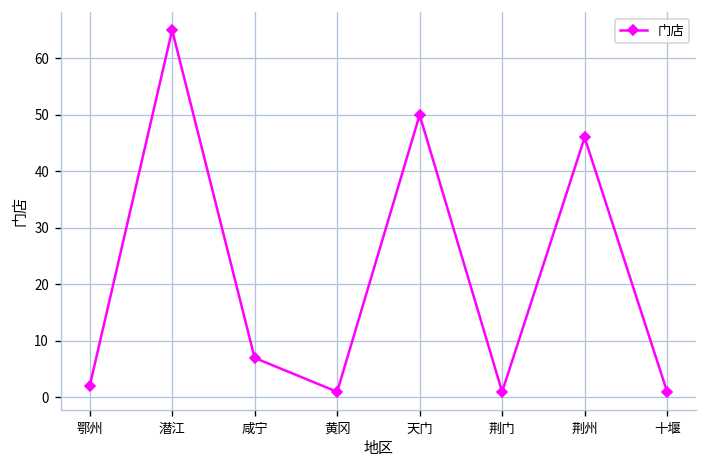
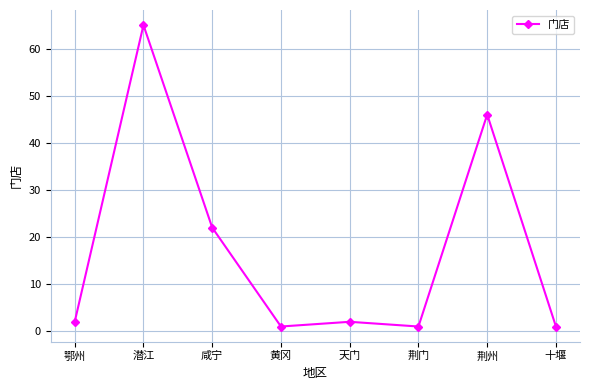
咸宁: 7 -> 22
天门: 50 -> 2
